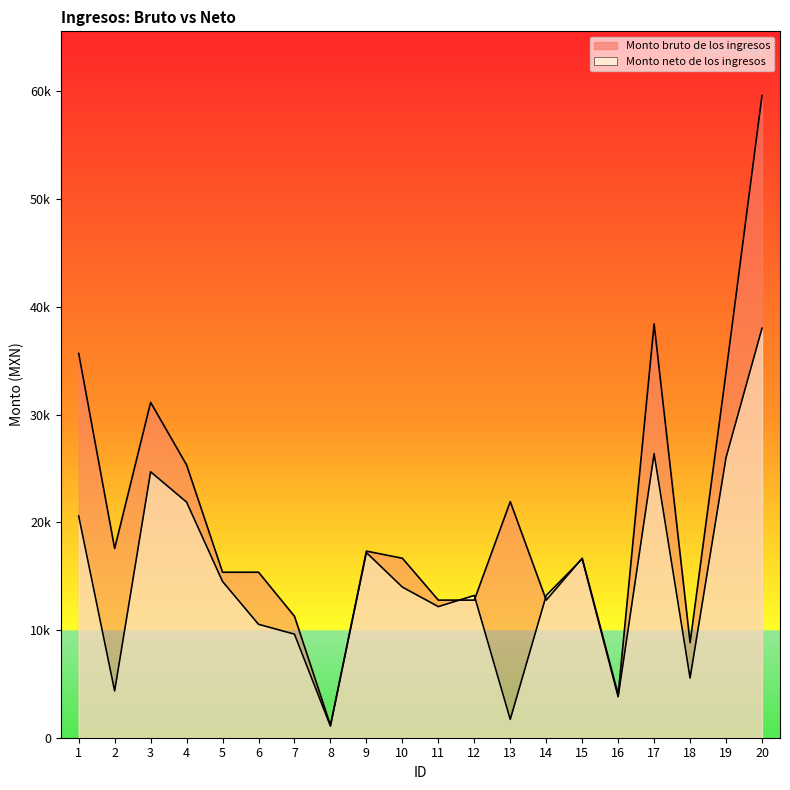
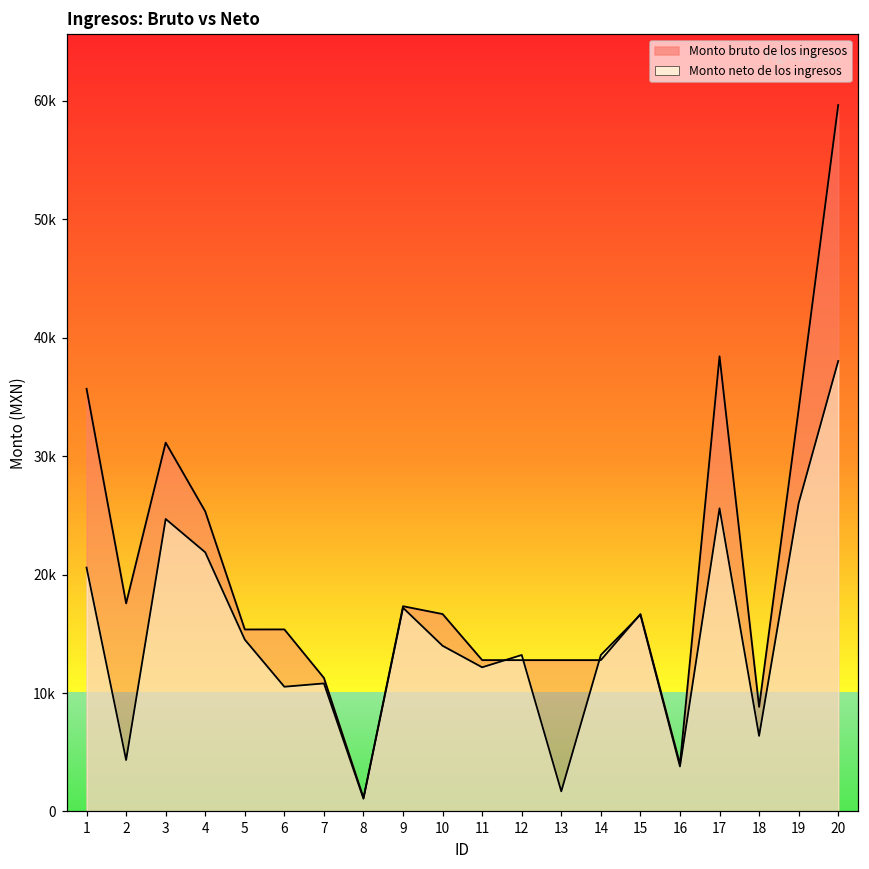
Monto neto de los ingresos, 7: 9600 -> 10800
Monto bruto de los ingresos, 13: 21900 -> 12800
Monto neto de los ingresos, 17: 26400 -> 25600
Monto neto de los ingresos, 18: 5500 -> 6400
